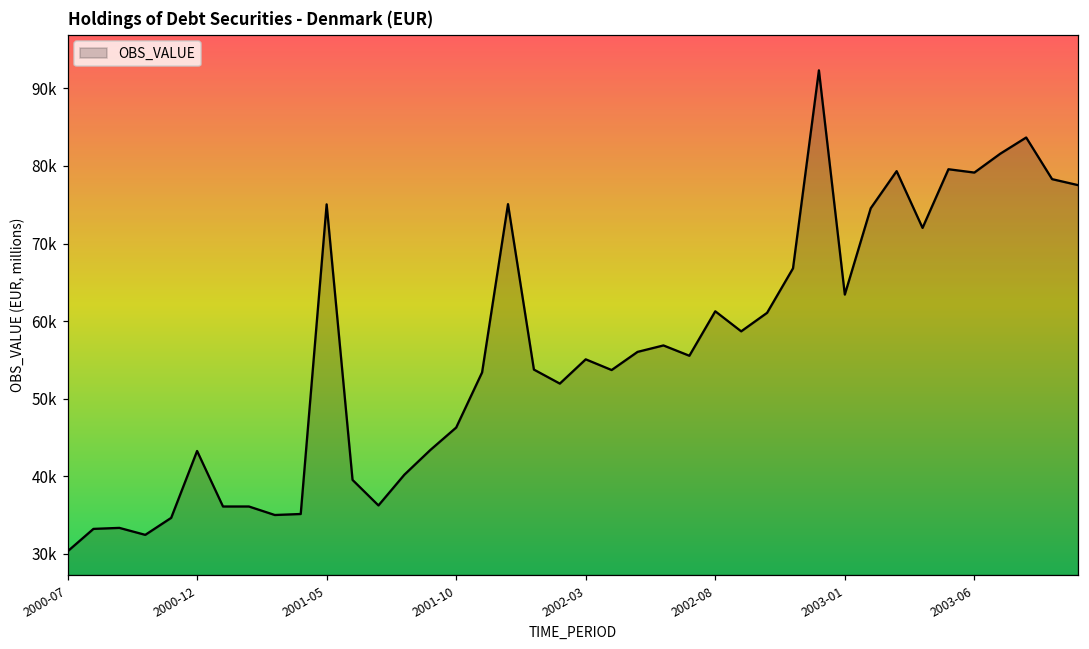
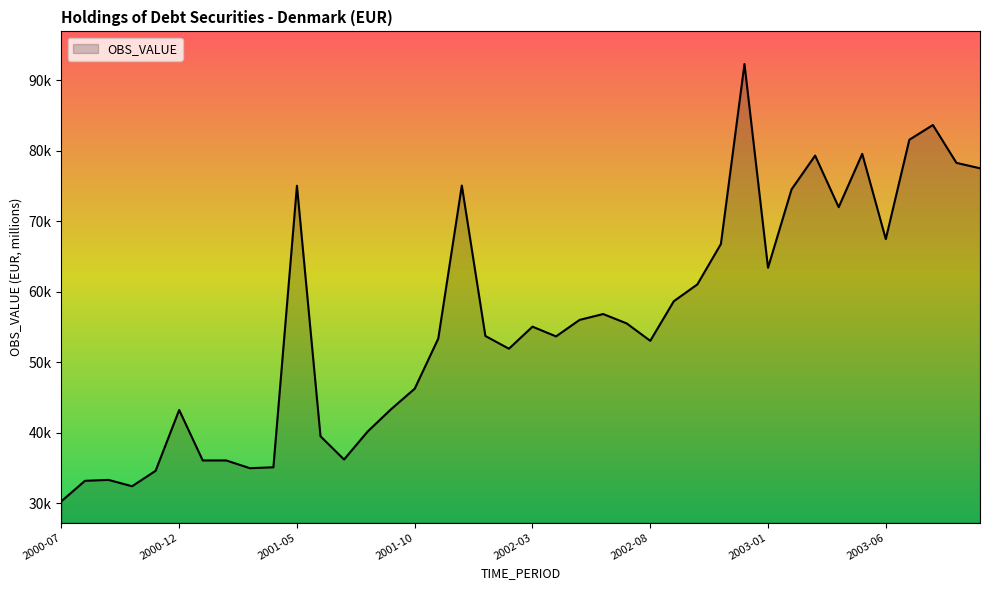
2002-08: 61000 -> 53000
2003-06: 79000 -> 67000
